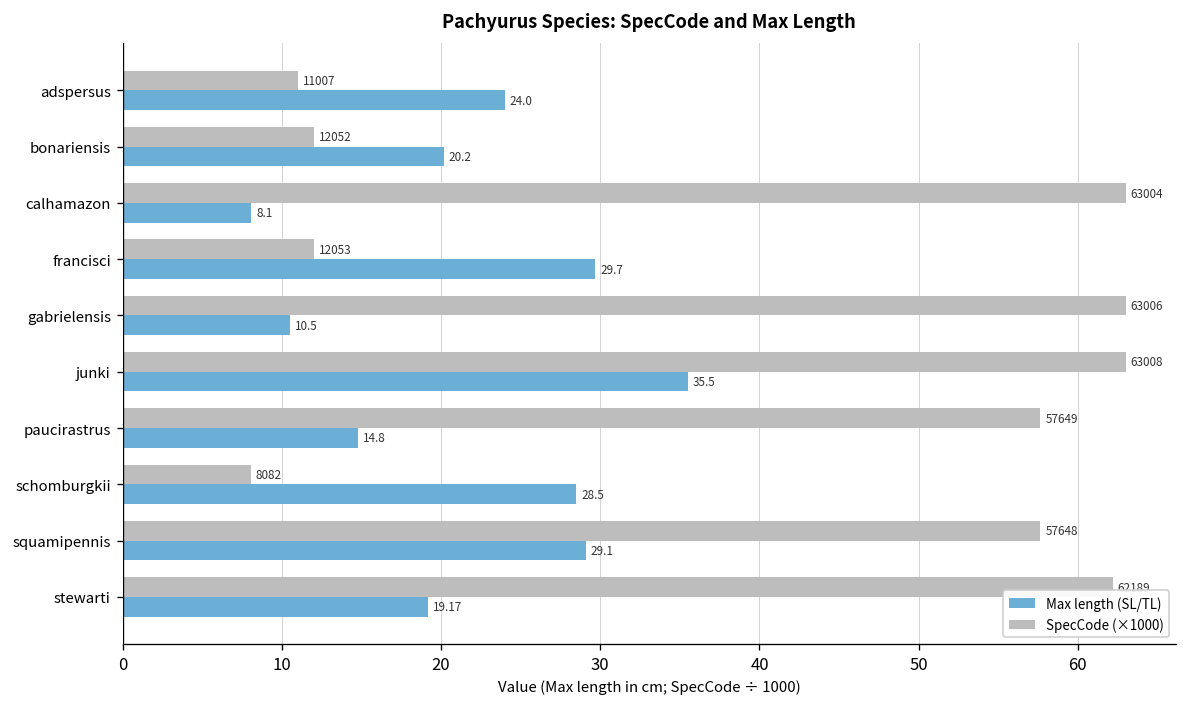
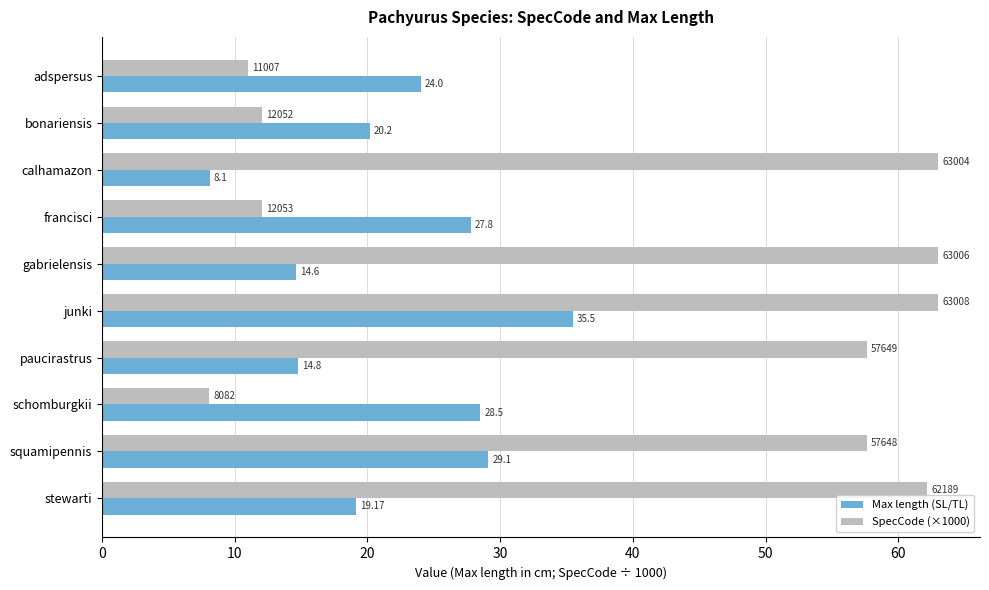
Max length (SL/TL), francisci: 29.7 -> 27.8
Max length (SL/TL), gabrielensis: 10.5 -> 14.6
